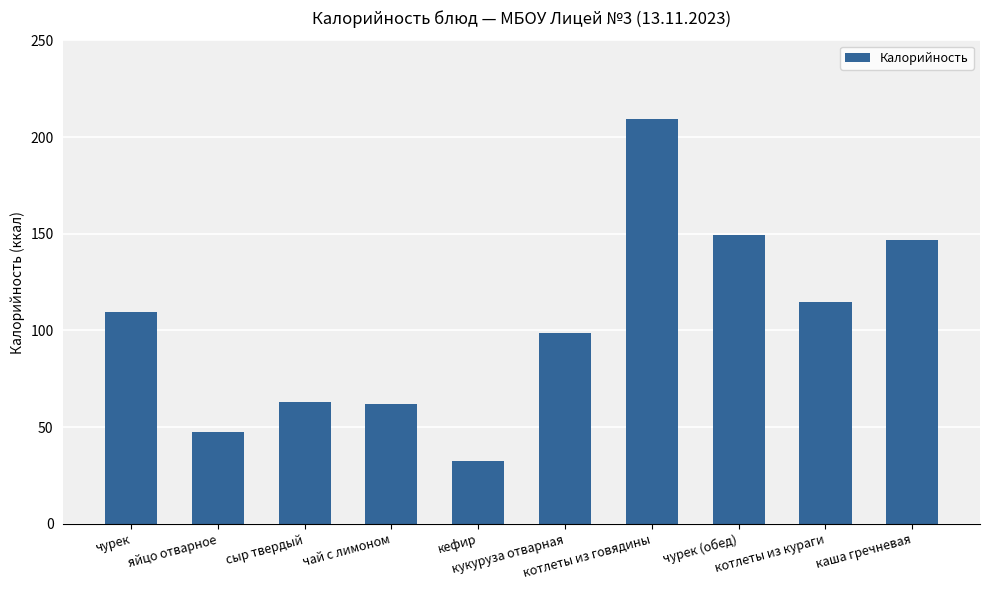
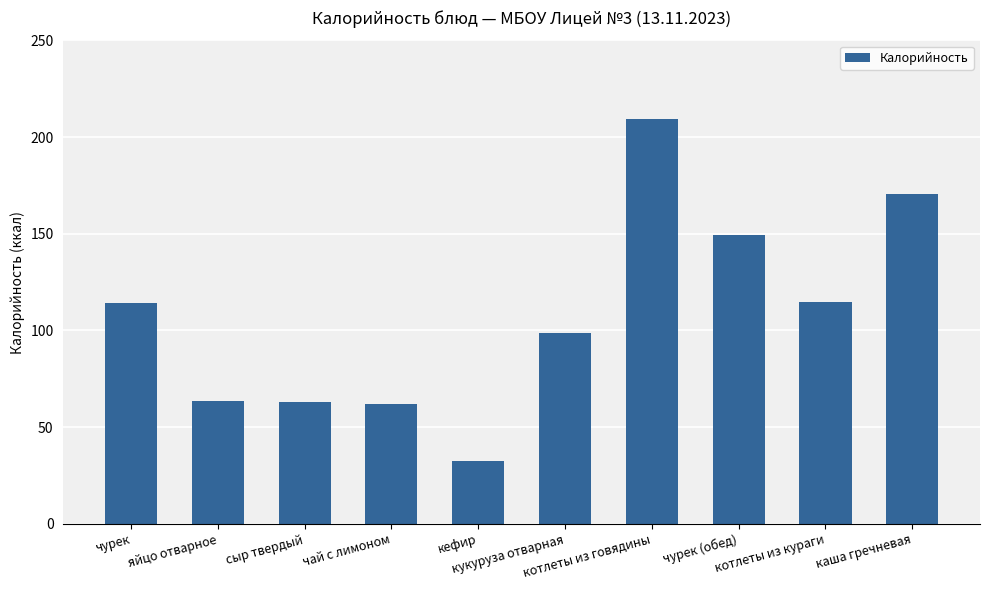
чурек: 109 -> 114
яйцо отварное: 48 -> 64
каша гречневая: 147 -> 171
